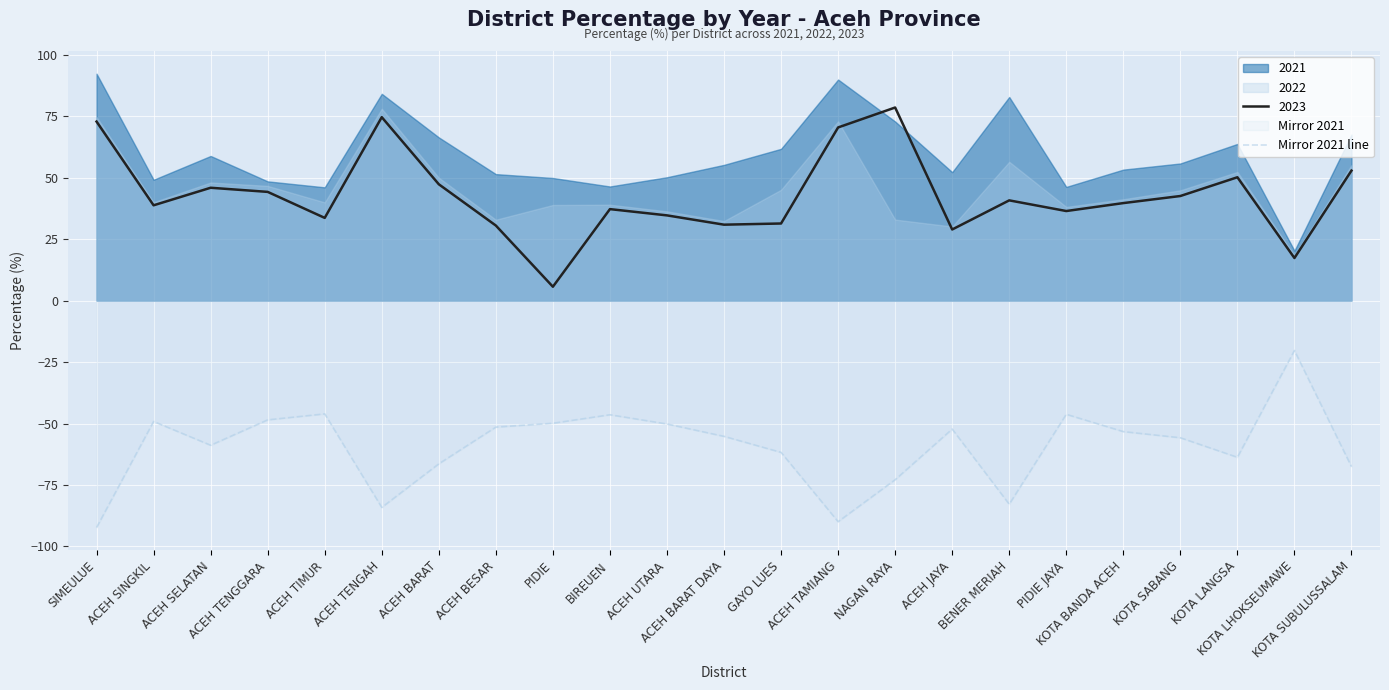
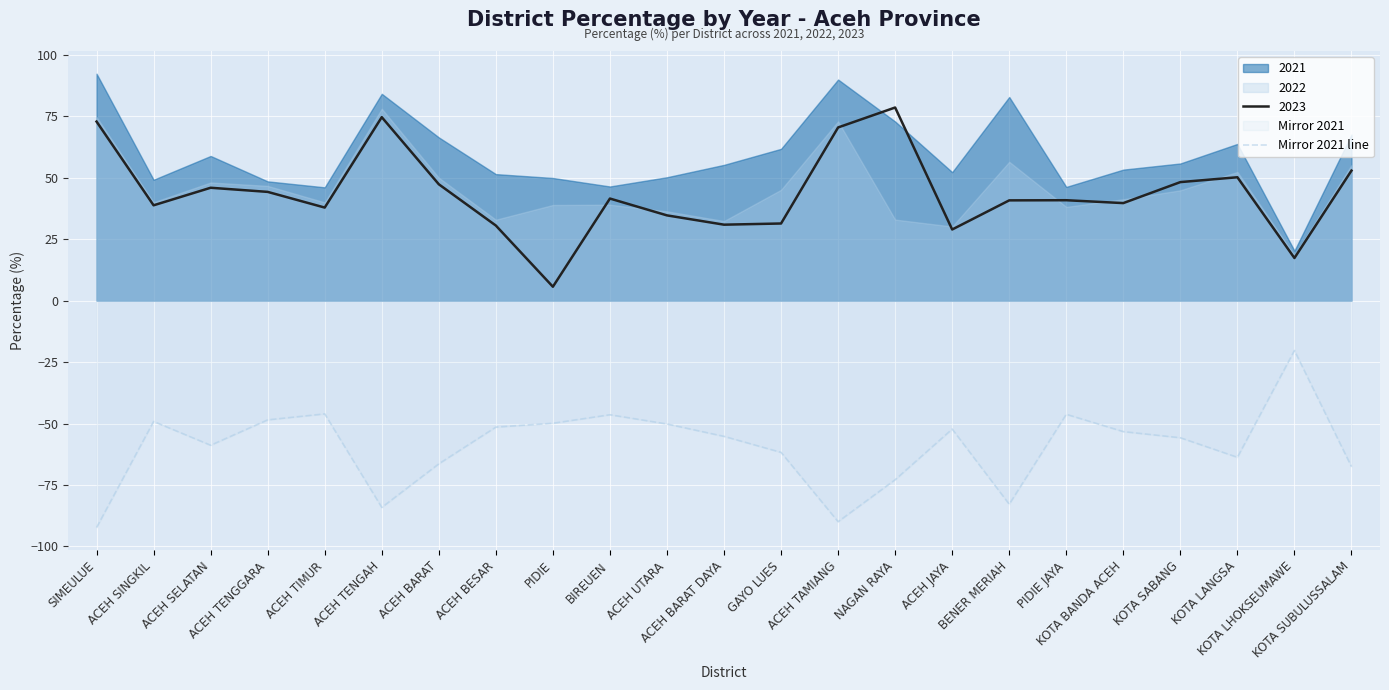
2023, ACEH TIMUR: 34 -> 38
2023, BIREUEN: 37 -> 42
2023, PIDIE JAYA: 36 -> 41
2023, KOTA SABANG: 43 -> 48
